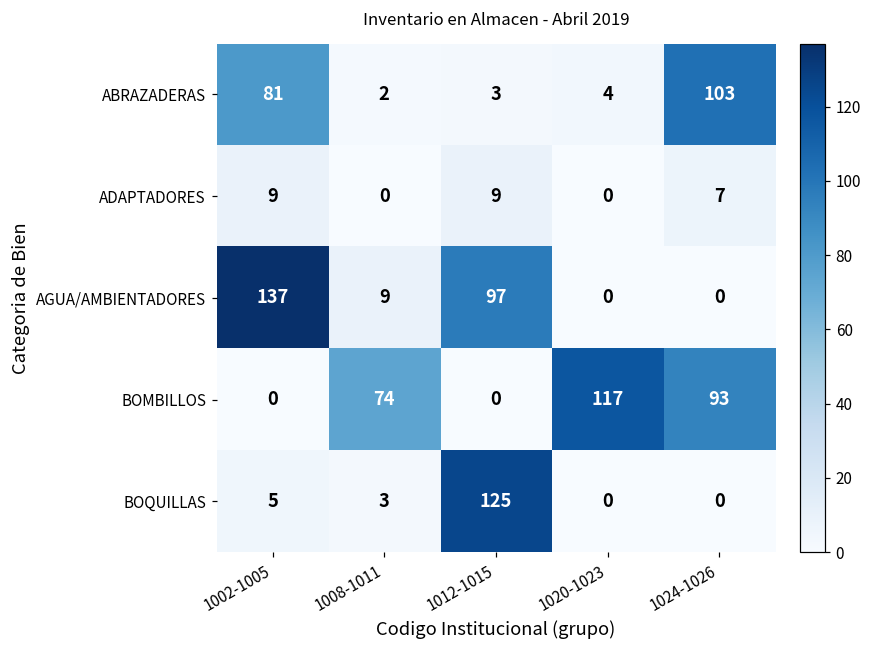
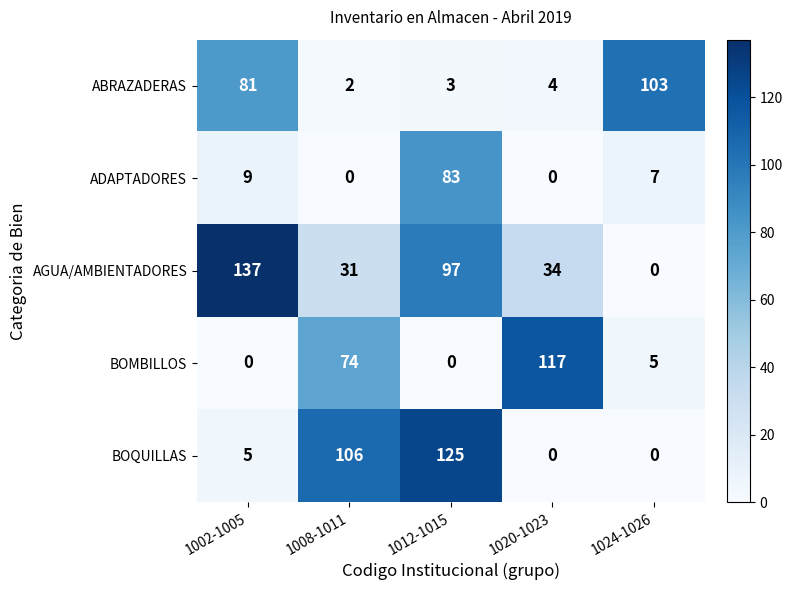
ADAPTADORES, 1012-1015: 9 -> 83
AGUA/AMBIENTADORES, 1008-1011: 9 -> 31
AGUA/AMBIENTADORES, 1020-1023: 0 -> 34
BOMBILLOS, 1024-1026: 93 -> 5
BOQUILLAS, 1008-1011: 3 -> 106
